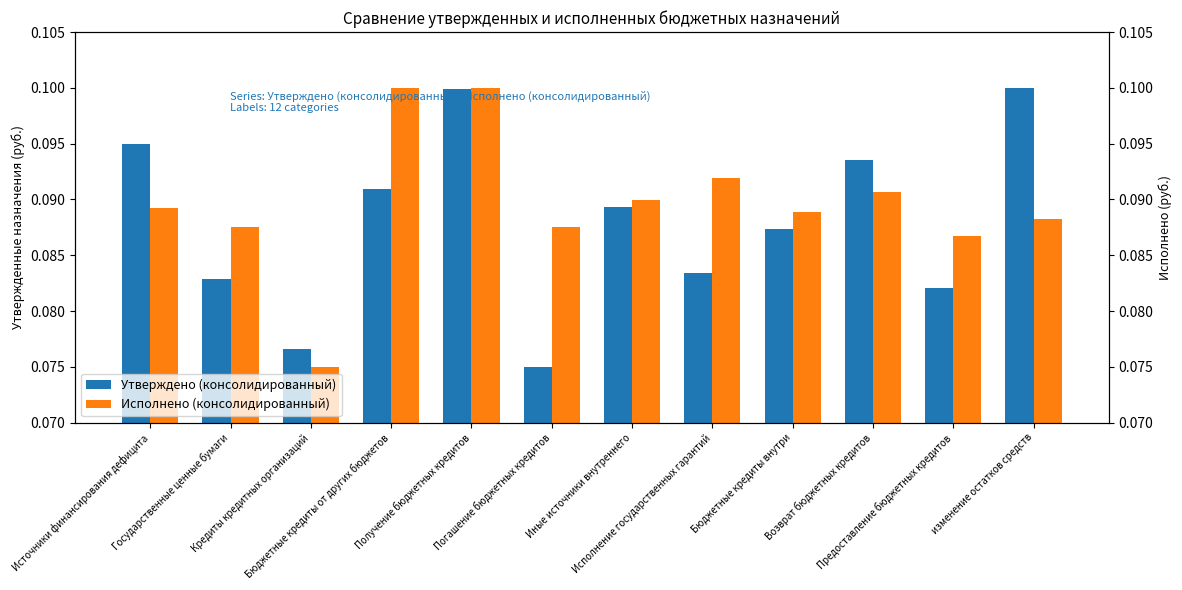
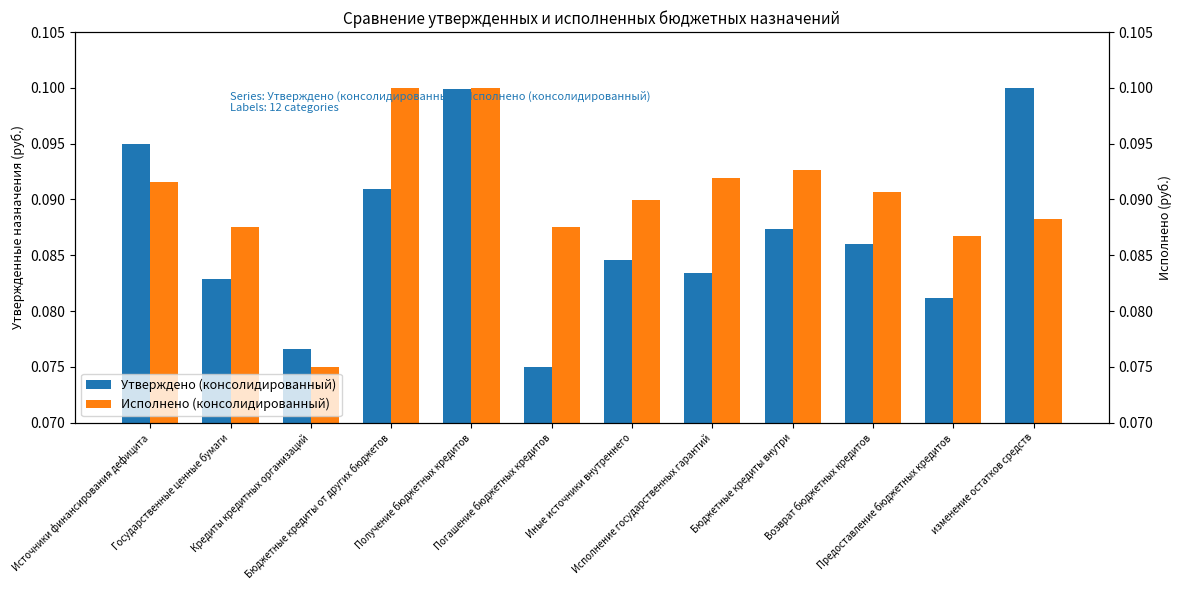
Исполнено (консолидированный), Источники финансирования дефицита: 0.0892 -> 0.0915
Утверждено (консолидированный), Иные источники внутреннего: 0.0894 -> 0.0846
Исполнено (консолидированный), Бюджетные кредиты внутри: 0.0889 -> 0.0926
Утверждено (консолидированный), Возврат бюджетных кредитов: 0.0935 -> 0.0860
Утверждено (консолидированный), Предоставление бюджетных кредитов: 0.0821 -> 0.0812
